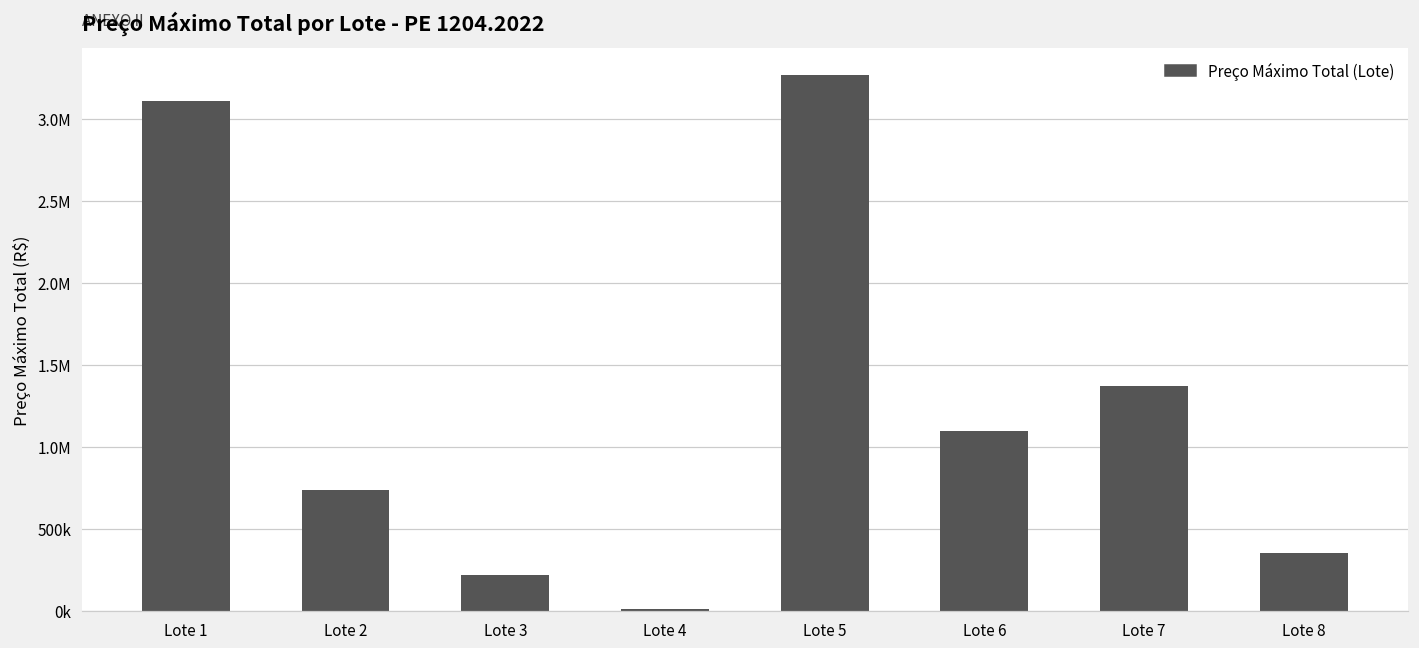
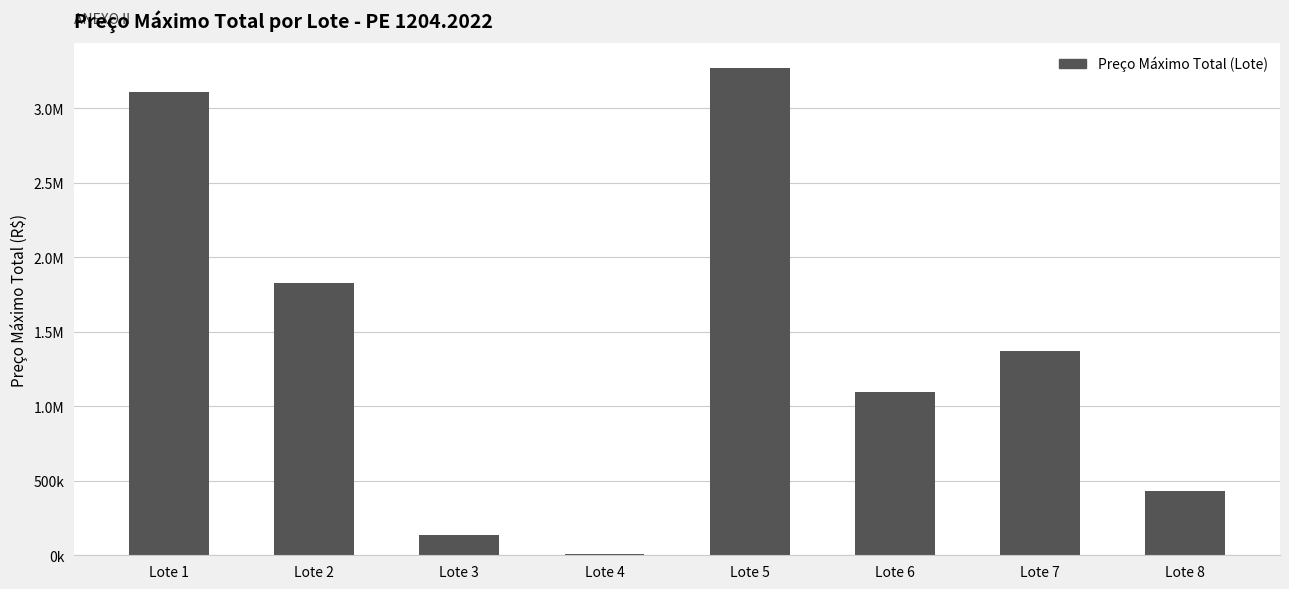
Lote 2: 740000 -> 1830000
Lote 3: 220000 -> 140000
Lote 8: 360000 -> 430000
